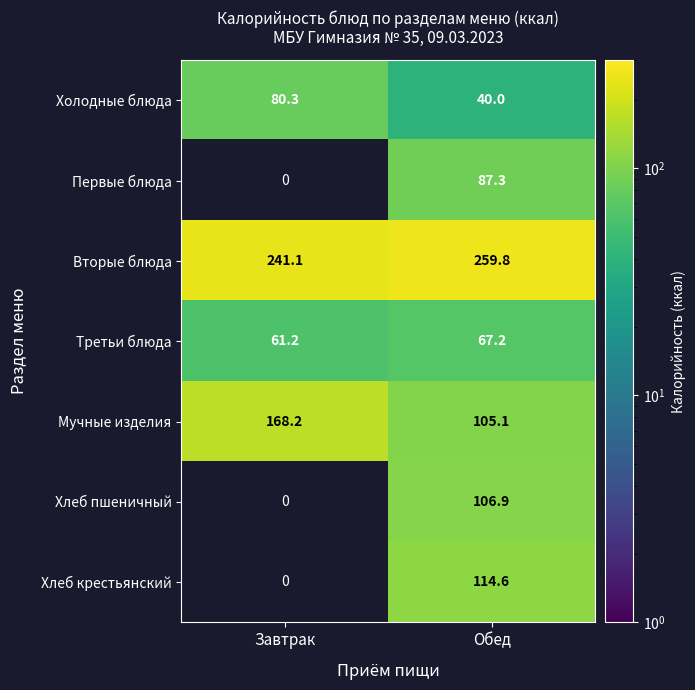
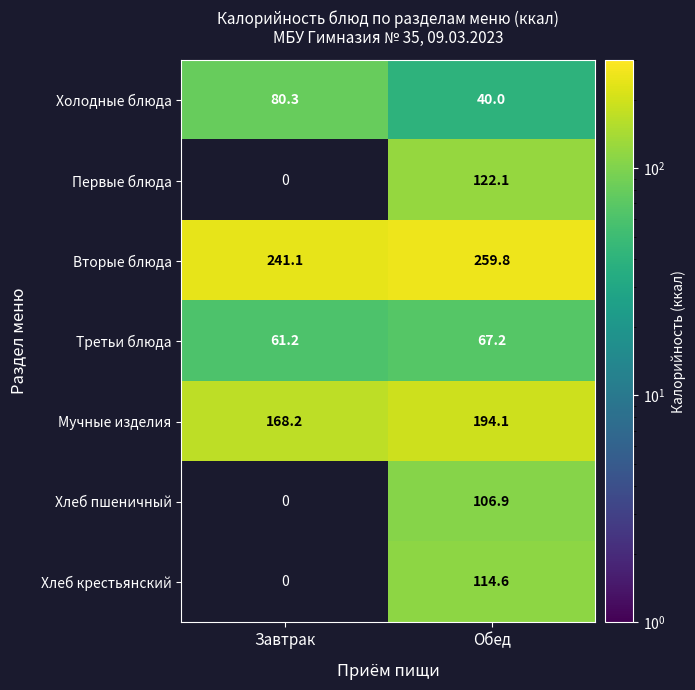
Первые блюда, Обед: 87.3 -> 122.1
Мучные изделия, Обед: 105.1 -> 194.1
